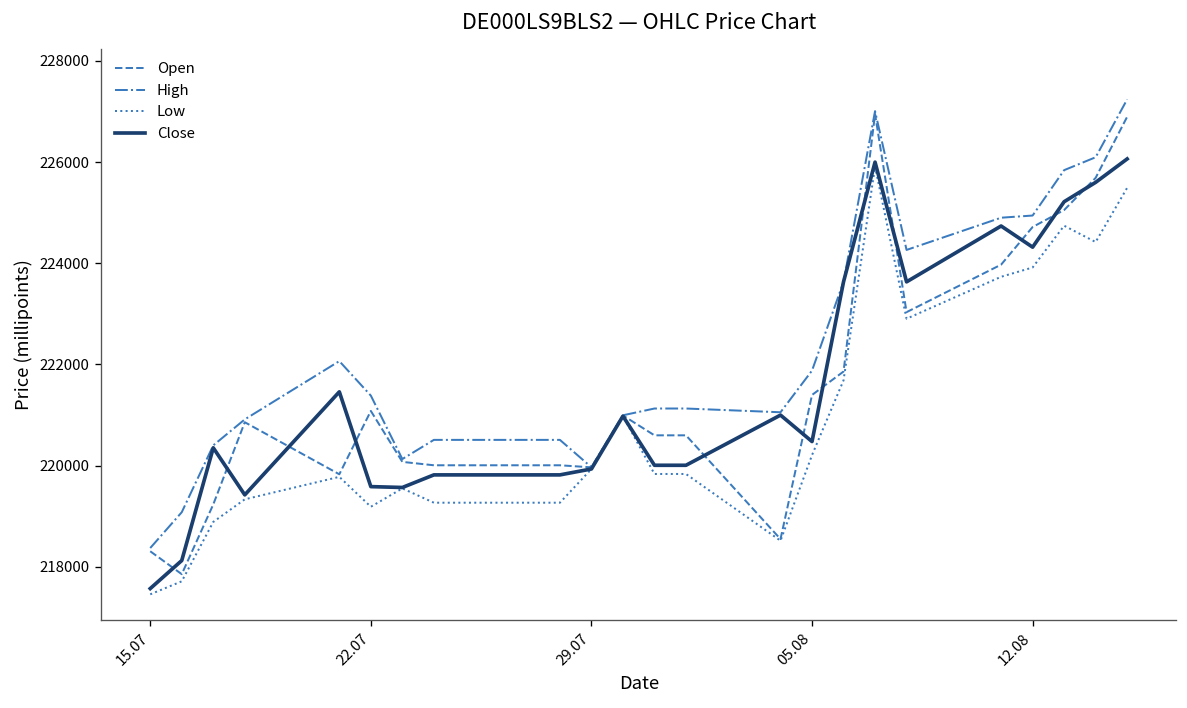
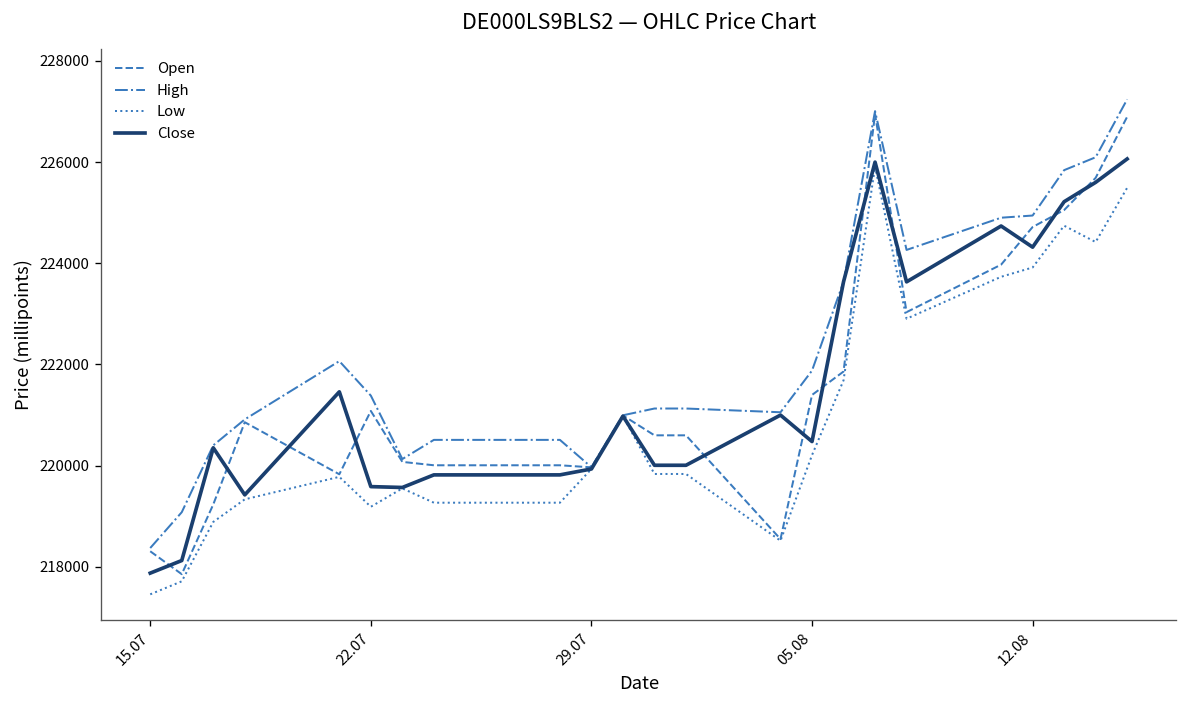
Close, 15.07: 217600 -> 217900
